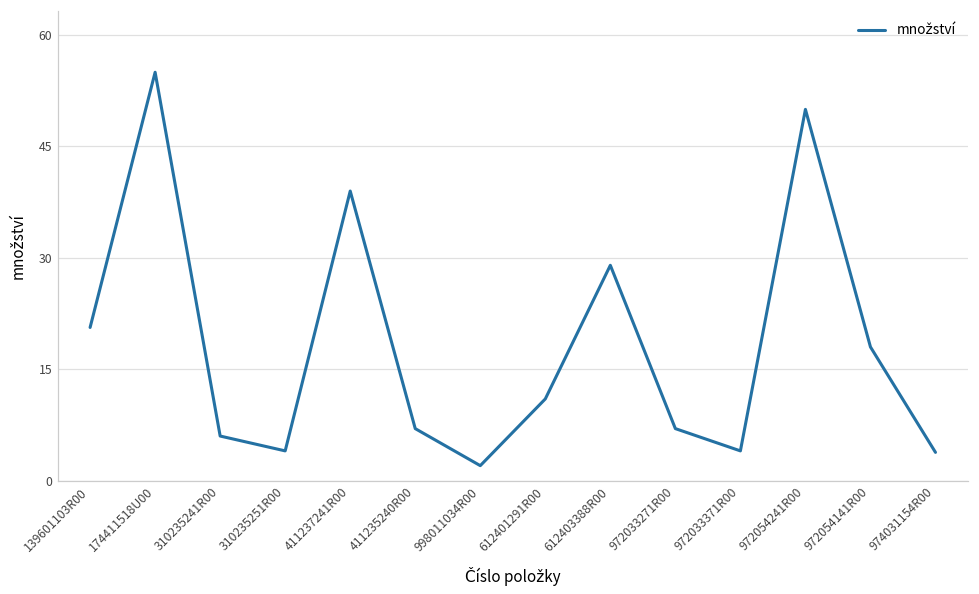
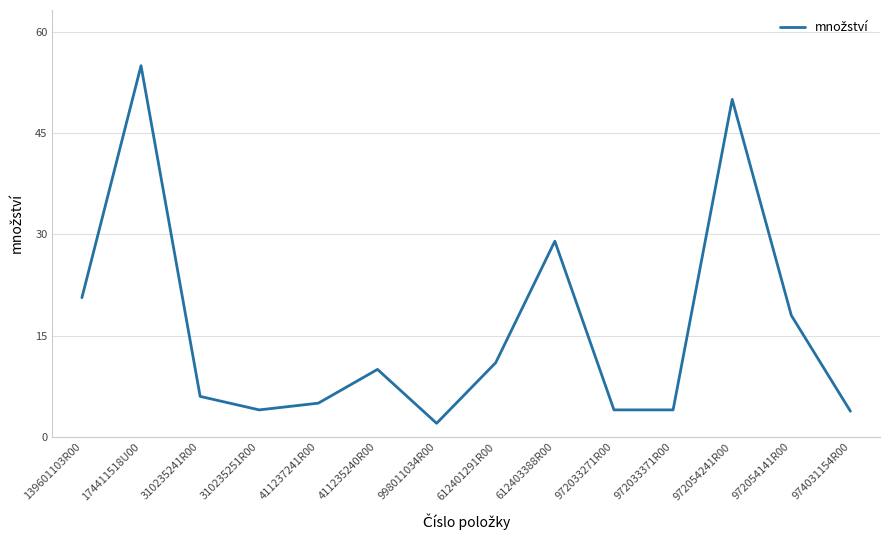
411237241R00: 39 -> 5
411235240R00: 7 -> 10
972033271R00: 7 -> 4
